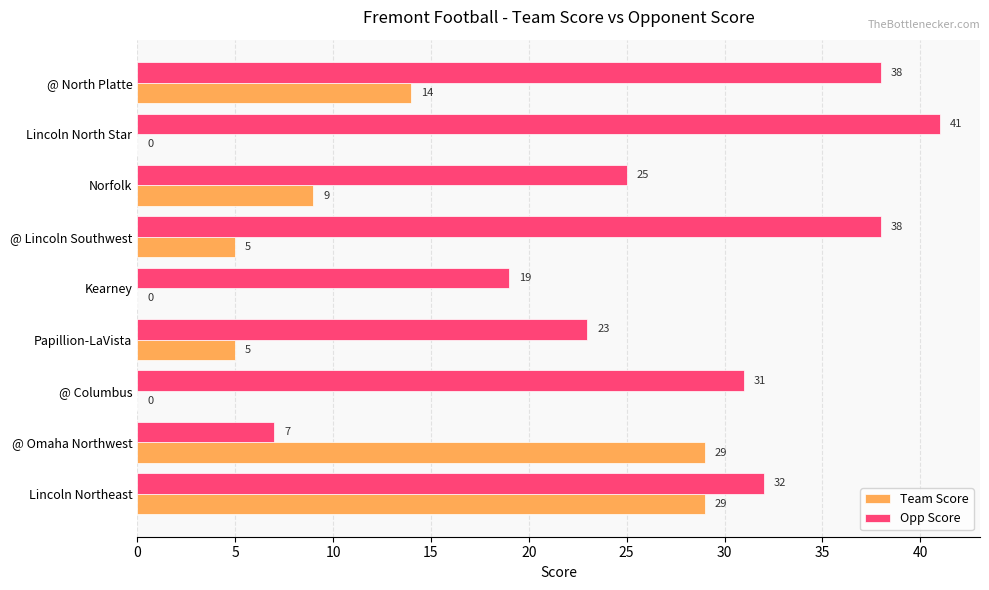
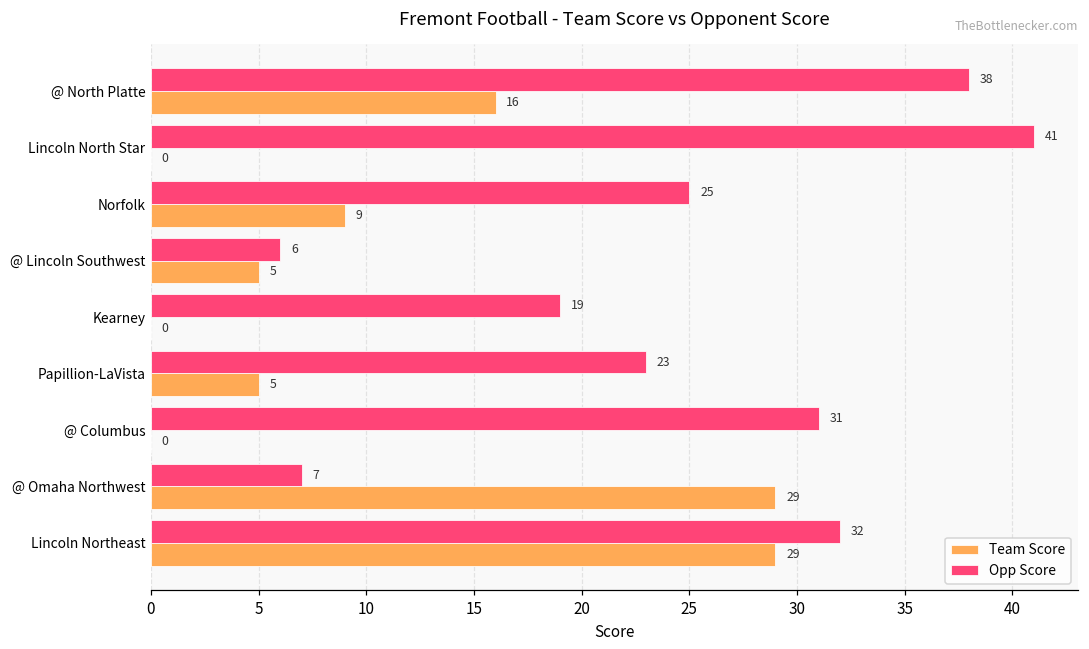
Team Score, @ North Platte: 14 -> 16
Opp Score, @ Lincoln Southwest: 38 -> 6
